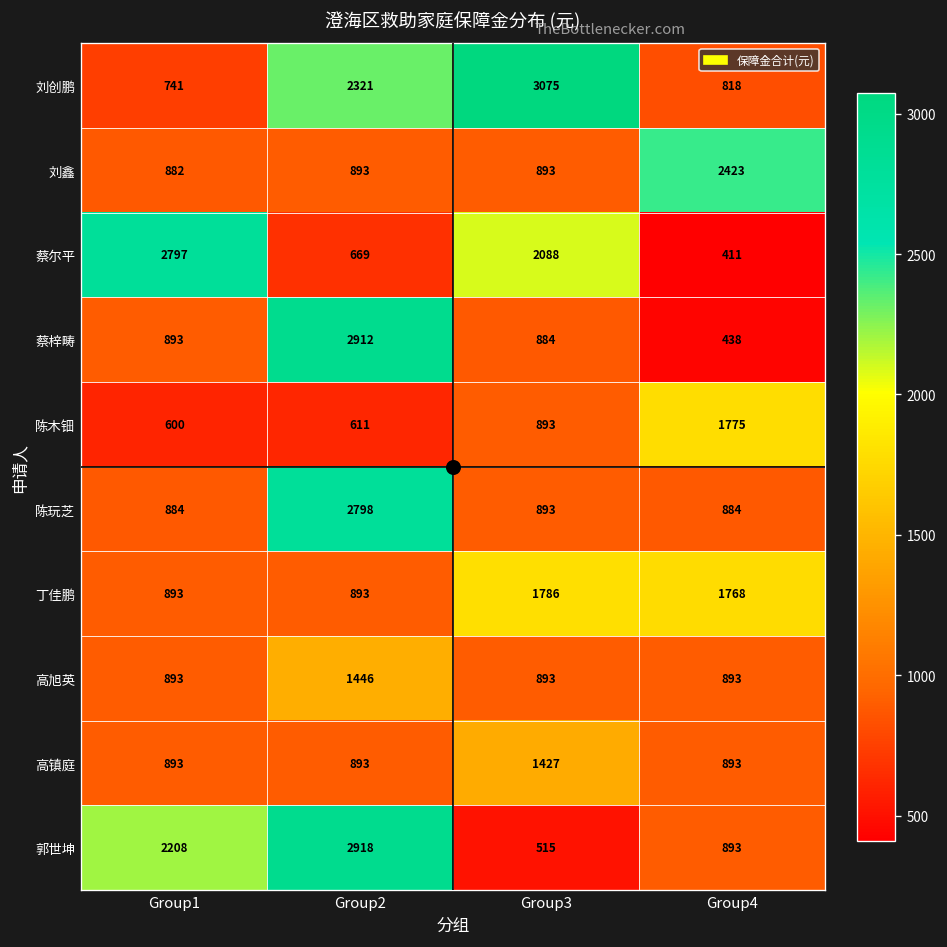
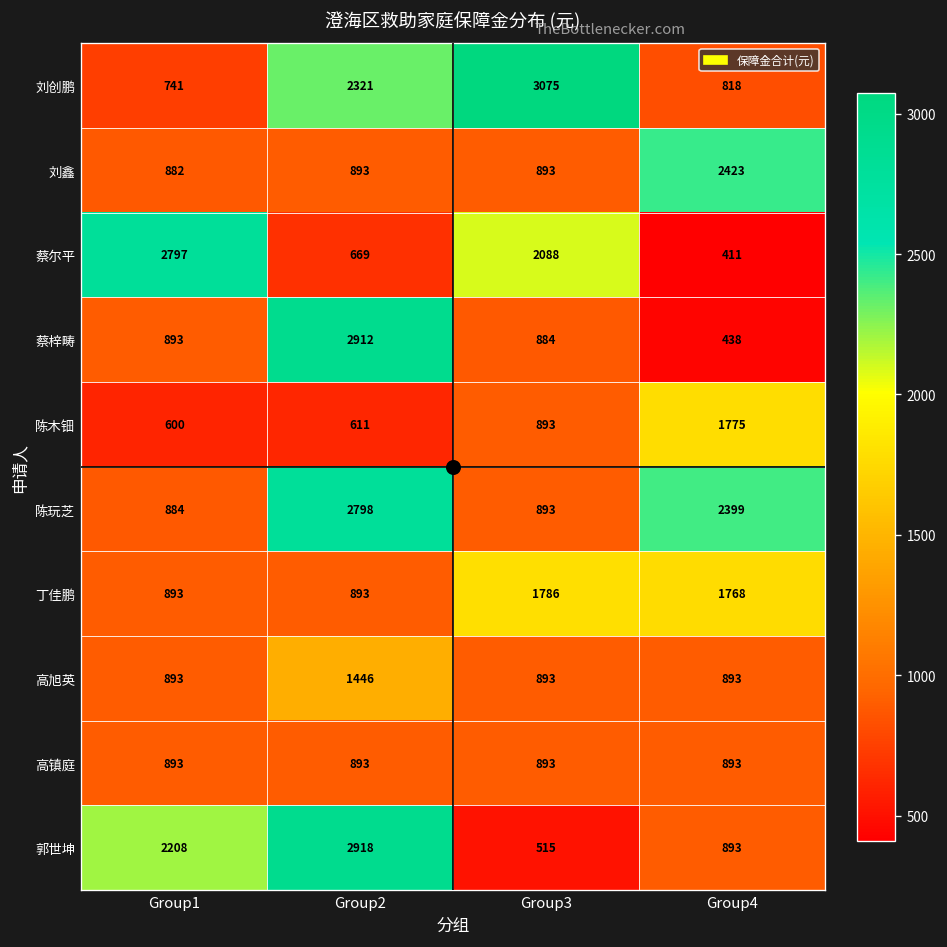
陈玩芝, Group4: 884 -> 2399
高镇庭, Group3: 1427 -> 893
